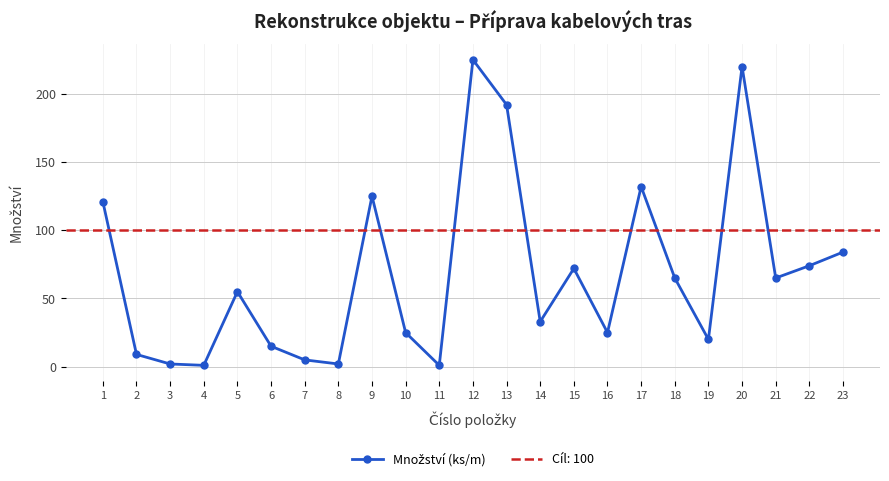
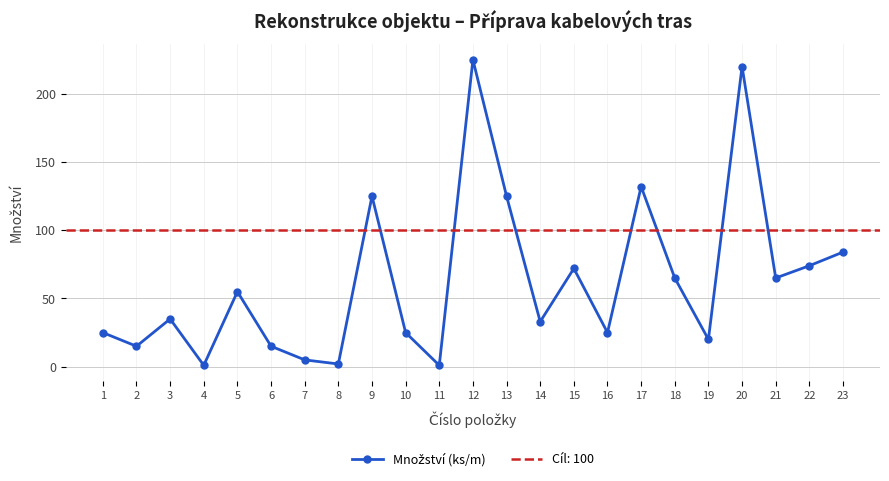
1: 121 -> 25
2: 9 -> 15
3: 2 -> 35
13: 192 -> 125
